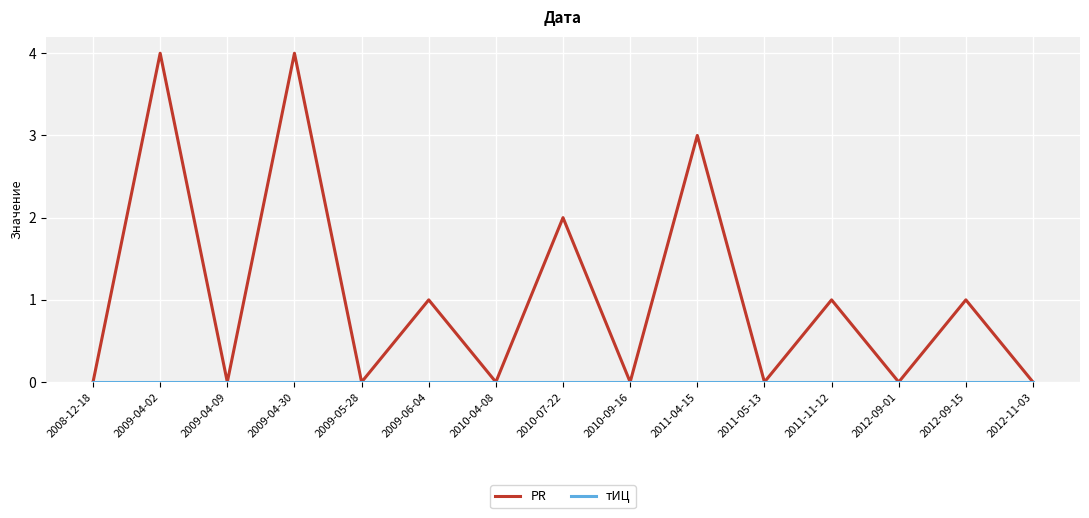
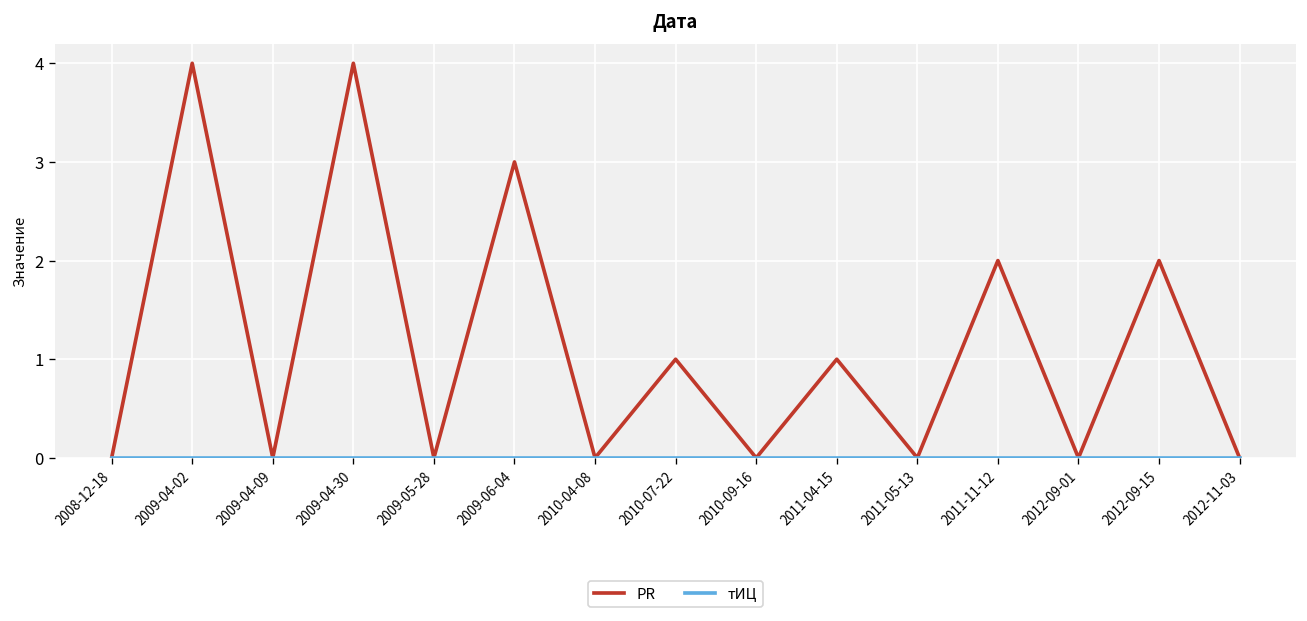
PR, 2009-06-04: 1 -> 3
PR, 2010-07-22: 2 -> 1
PR, 2011-04-15: 3 -> 1
PR, 2011-11-12: 1 -> 2
PR, 2012-09-15: 1 -> 2
